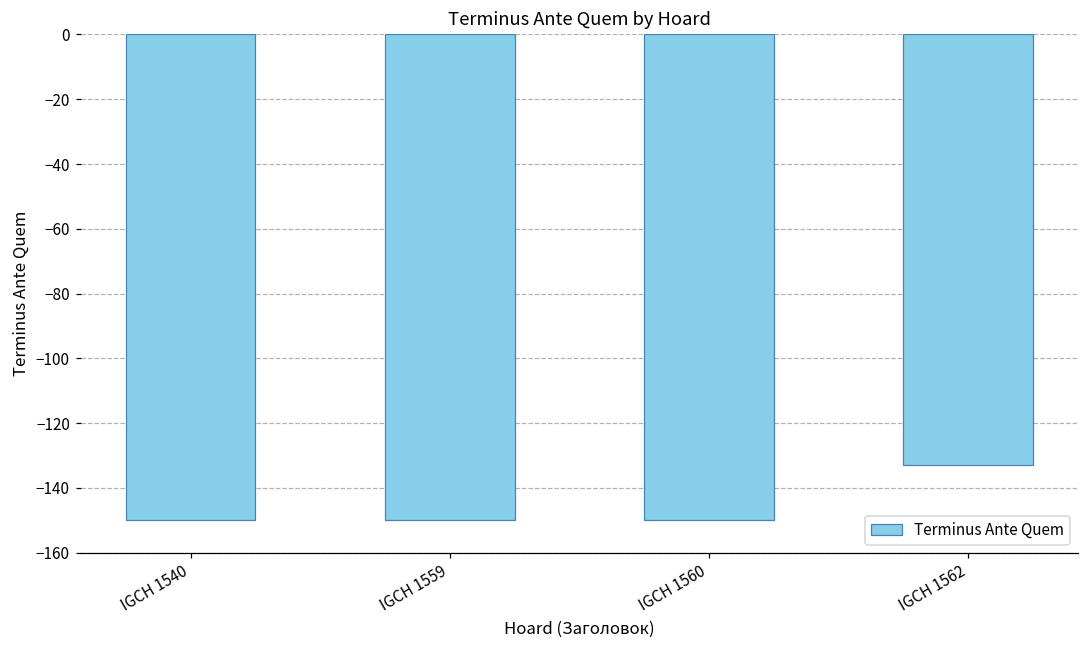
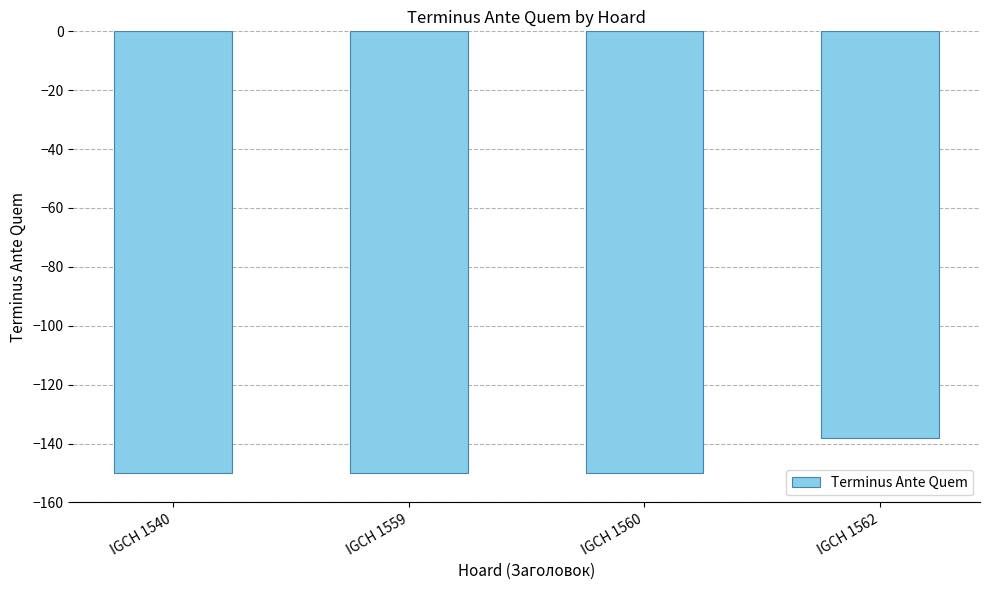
IGCH 1562: -133 -> -138
